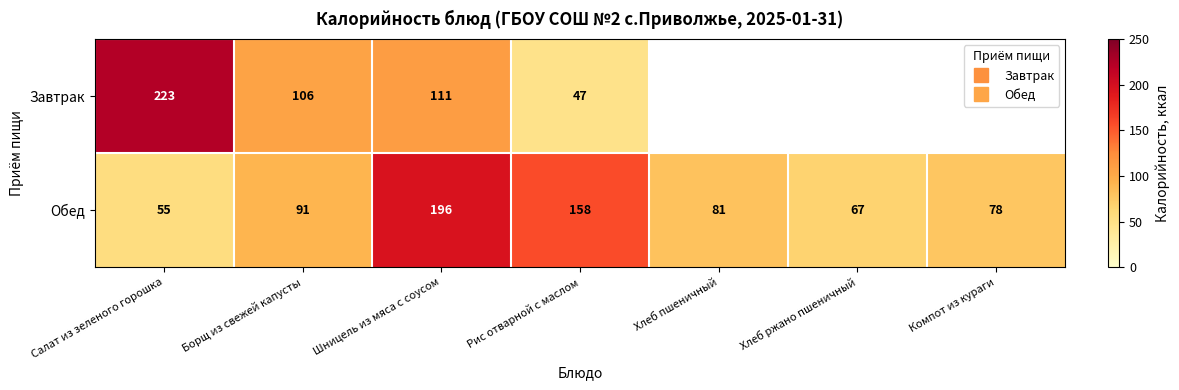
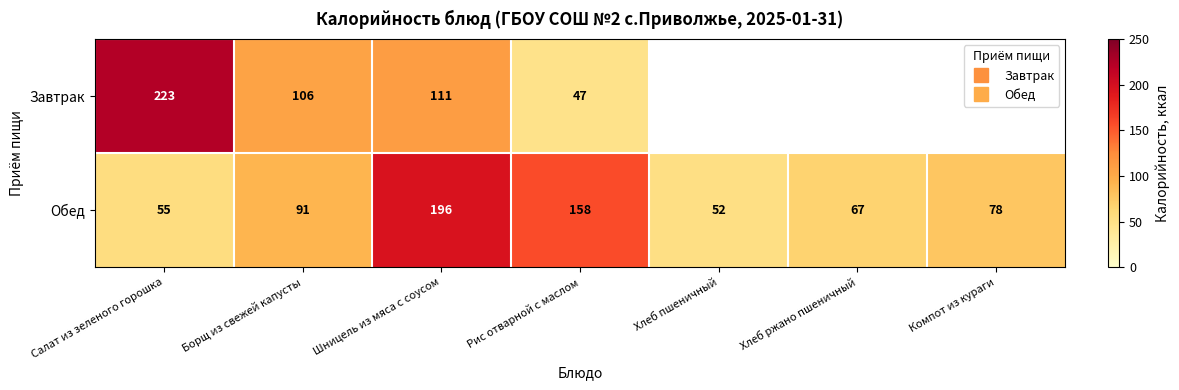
Обед, Хлеб пшеничный: 81 -> 52
